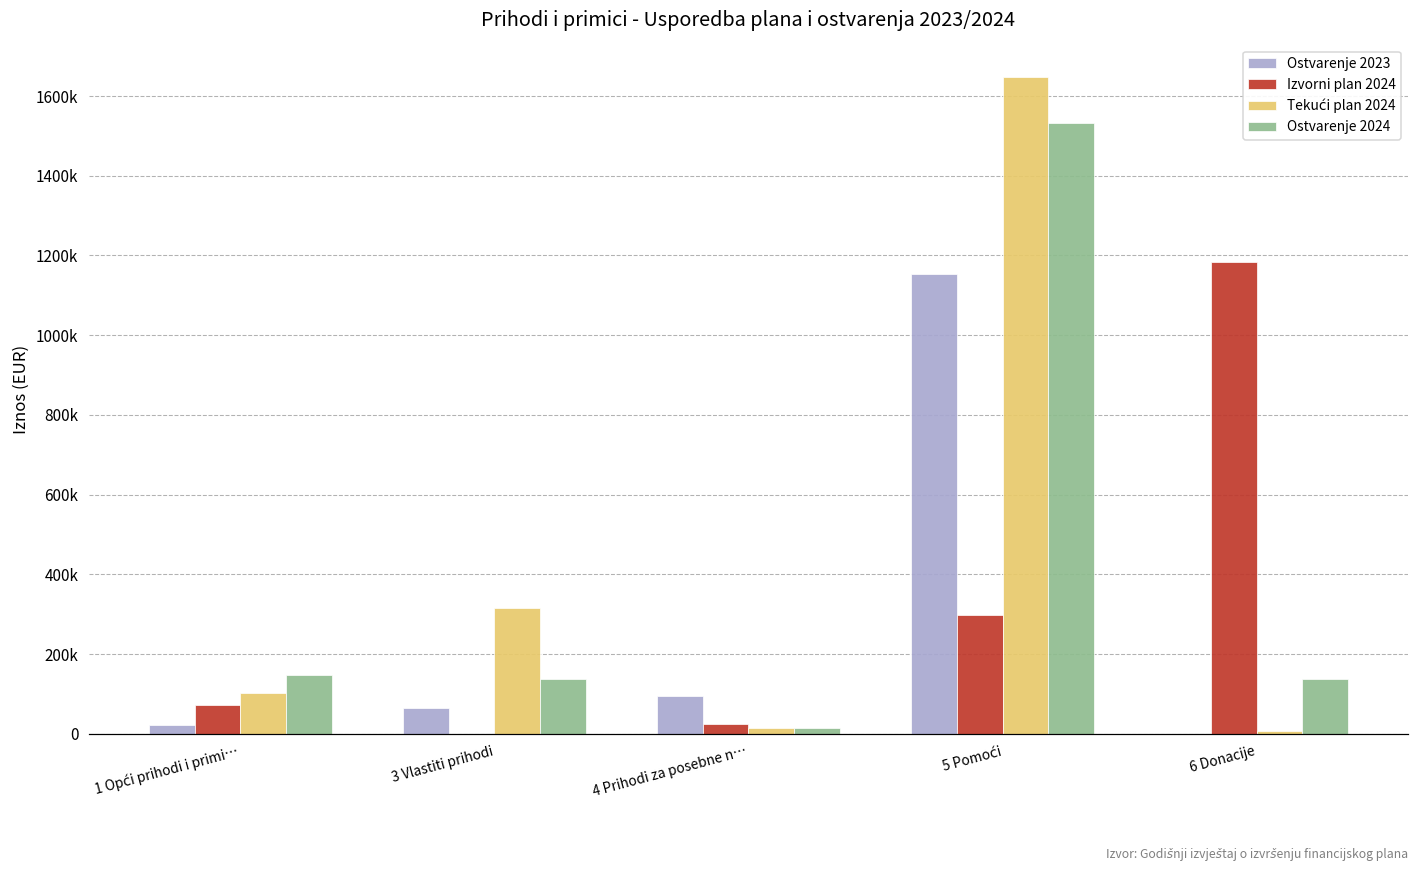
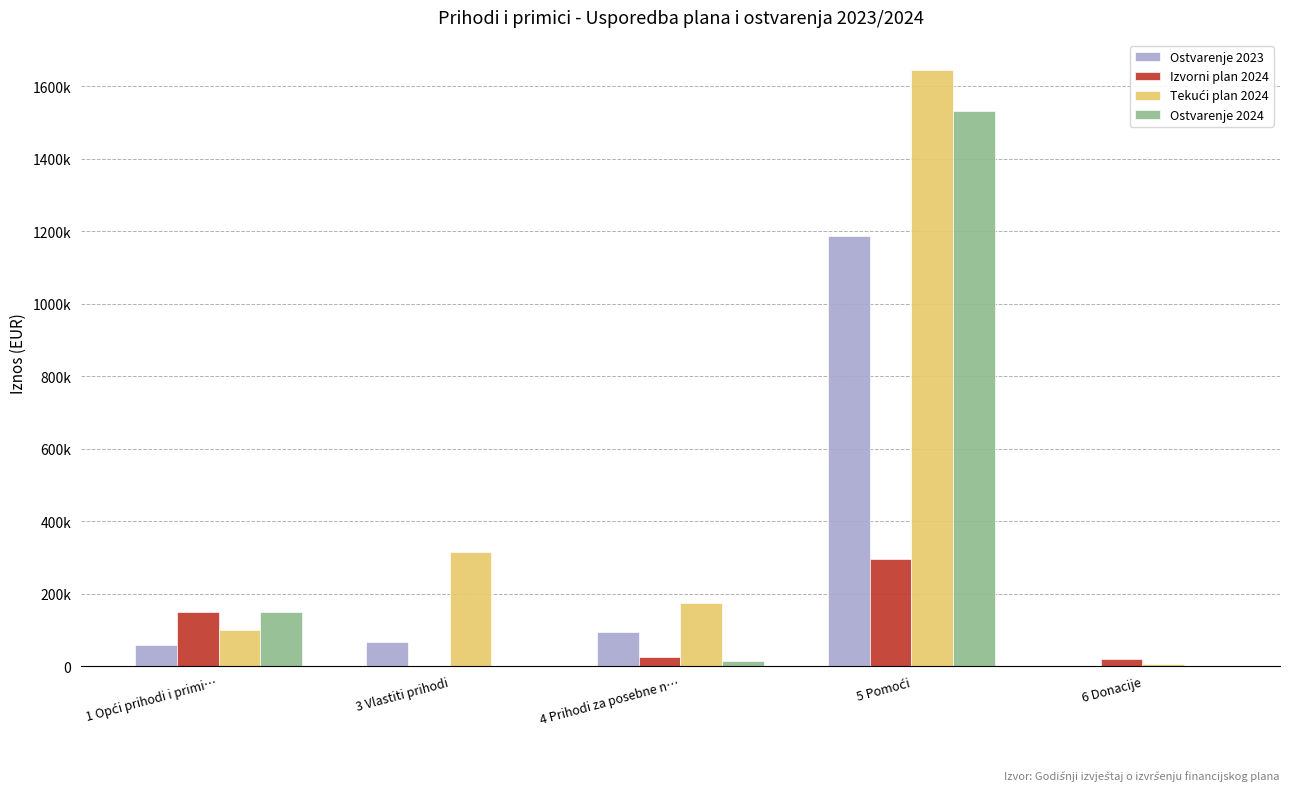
Ostvarenje 2023, 1 Opći prihodi i primi…: 20000 -> 60000
Izvorni plan 2024, 1 Opći prihodi i primi…: 70000 -> 150000
Ostvarenje 2024, 3 Vlastiti prihodi: 140000 -> 0
Tekući plan 2024, 4 Prihodi za posebne n…: 10000 -> 180000
Ostvarenje 2023, 5 Pomoći: 1150000 -> 1190000
Izvorni plan 2024, 6 Donacije: 1180000 -> 20000
Ostvarenje 2024, 6 Donacije: 140000 -> 0
